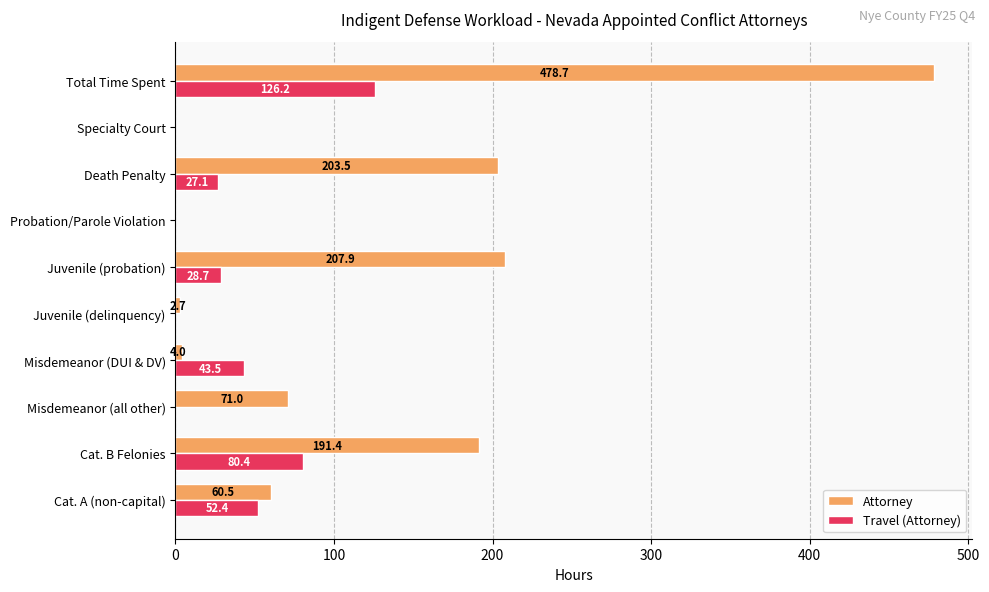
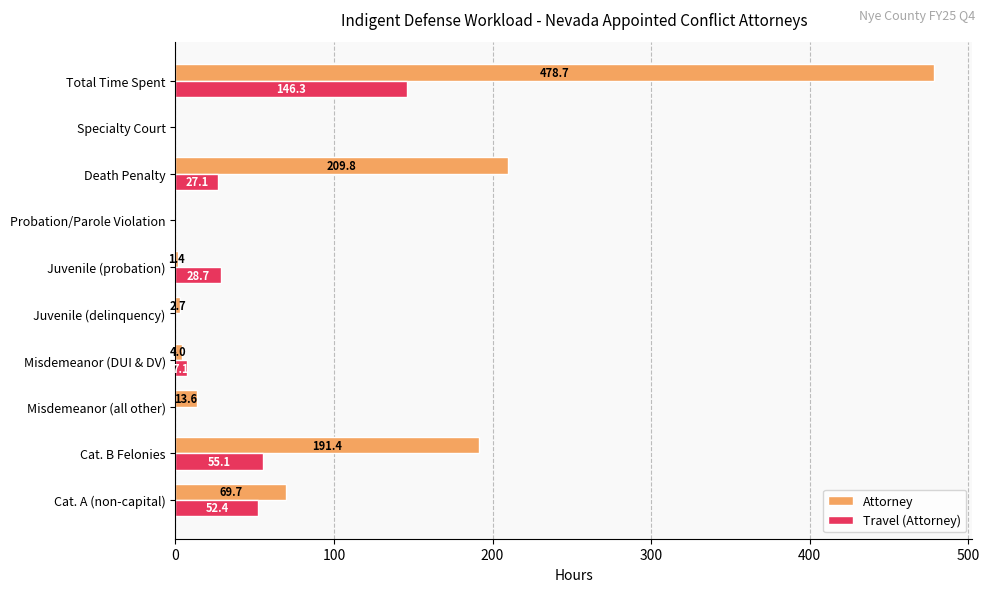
Travel (Attorney), Total Time Spent: 126.2 -> 146.3
Attorney, Death Penalty: 203.5 -> 209.8
Attorney, Juvenile (probation): 207.9 -> 1.4
Travel (Attorney), Misdemeanor (DUI & DV): 43.5 -> 7.1
Attorney, Misdemeanor (all other): 71.0 -> 13.6
Travel (Attorney), Cat. B Felonies: 80.4 -> 55.1
Attorney, Cat. A (non-capital): 60.5 -> 69.7
